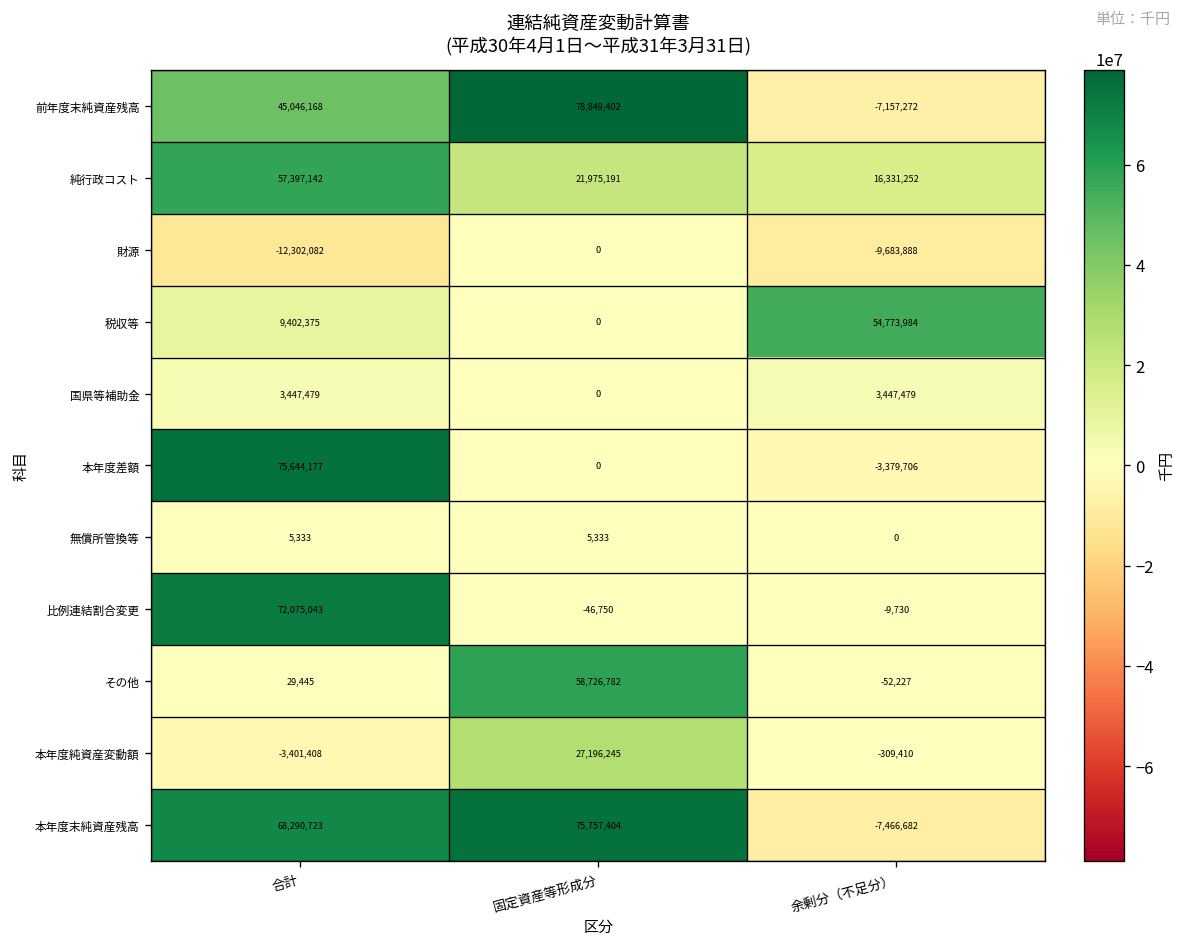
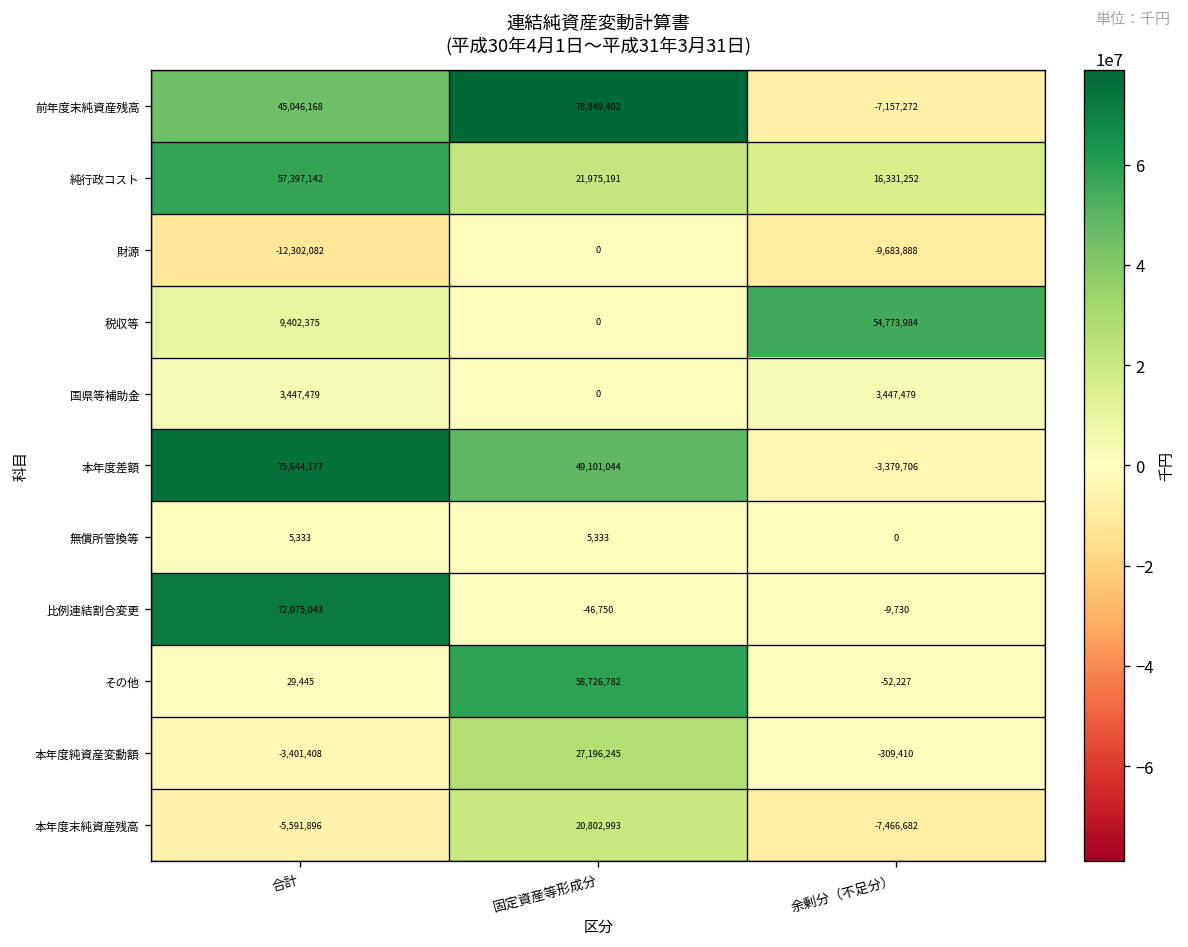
本年度差額, 固定資産等形成分: 0 -> 49,101,044
本年度末純資産残高, 合計: 68,290,723 -> -5,591,896
本年度末純資産残高, 固定資産等形成分: 75,757,404 -> 20,802,993
